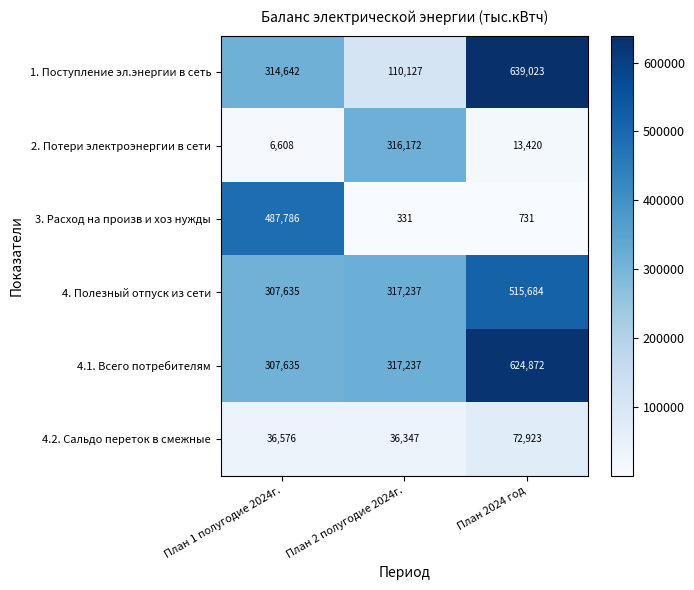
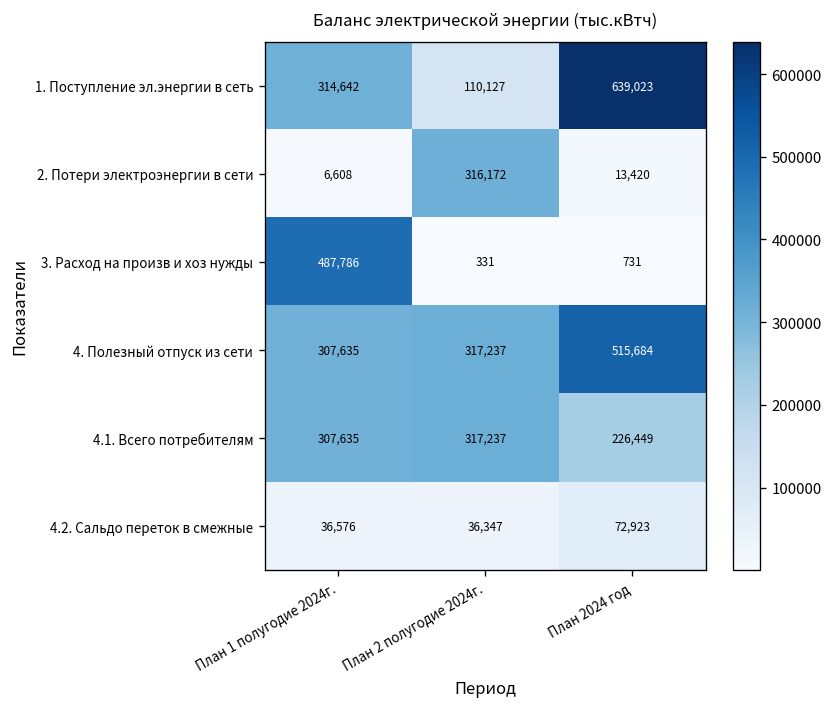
4.1. Всего потребителям, План 2024 год: 624,872 -> 226,449
